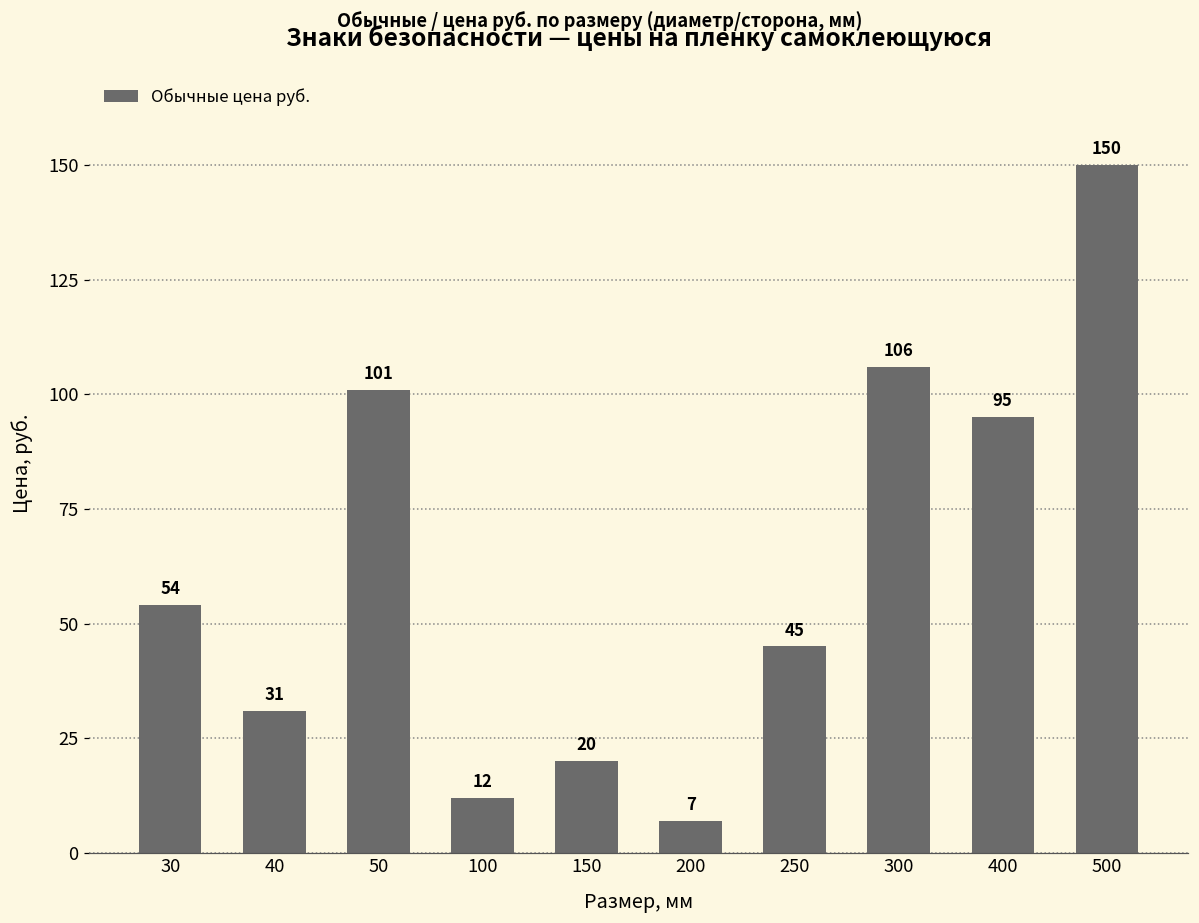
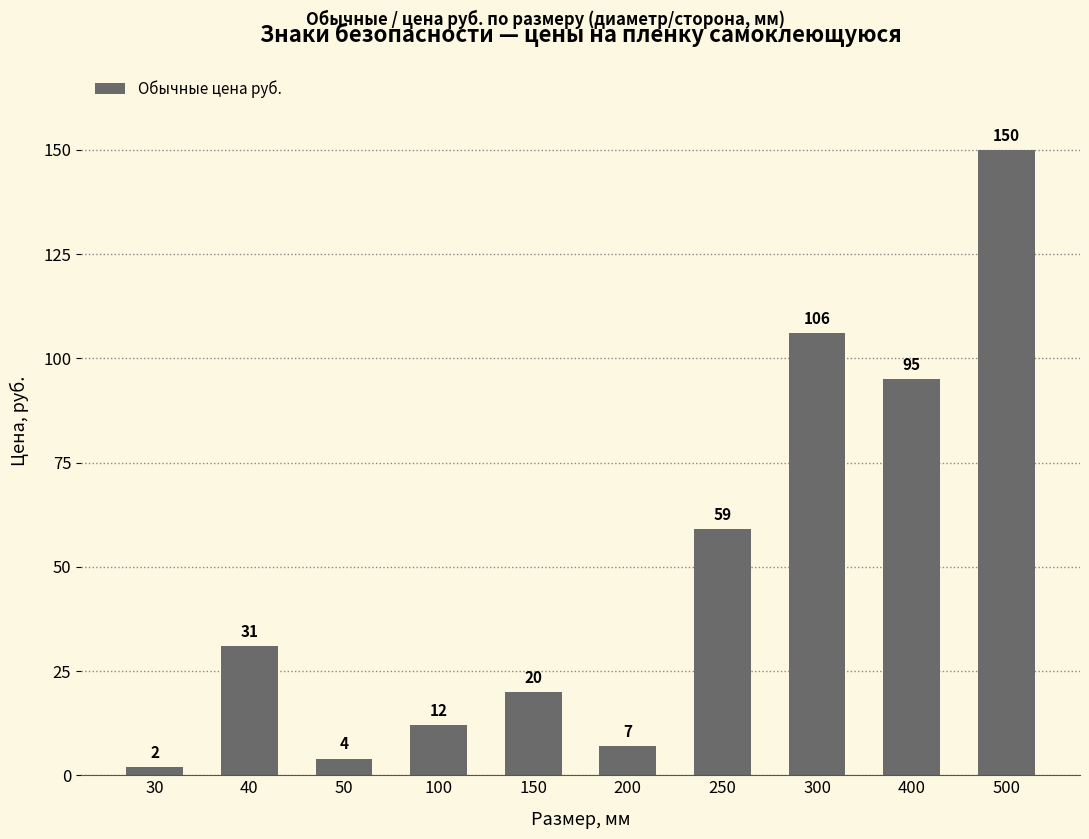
30: 54 -> 2
50: 101 -> 4
250: 45 -> 59
